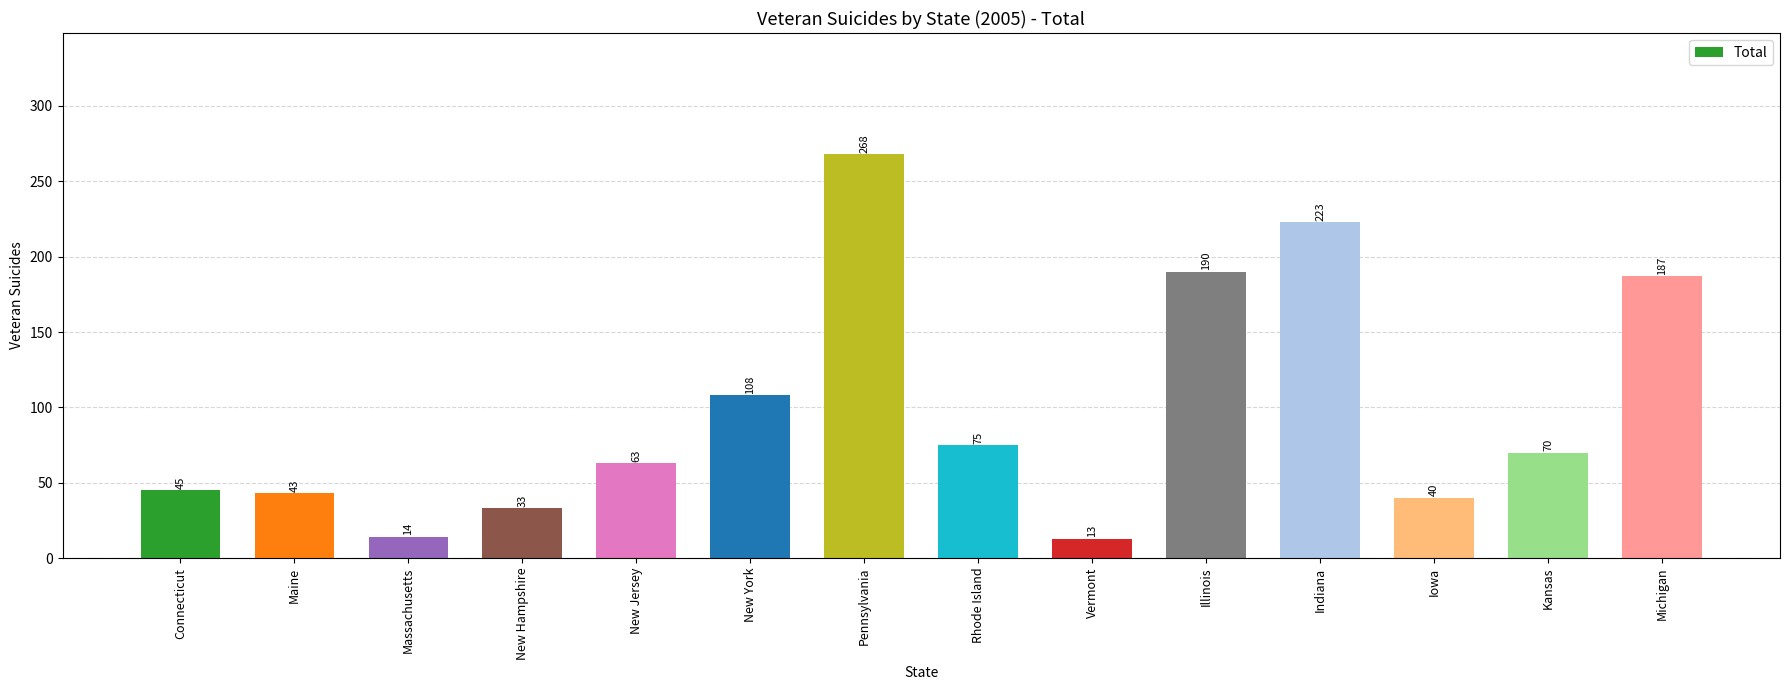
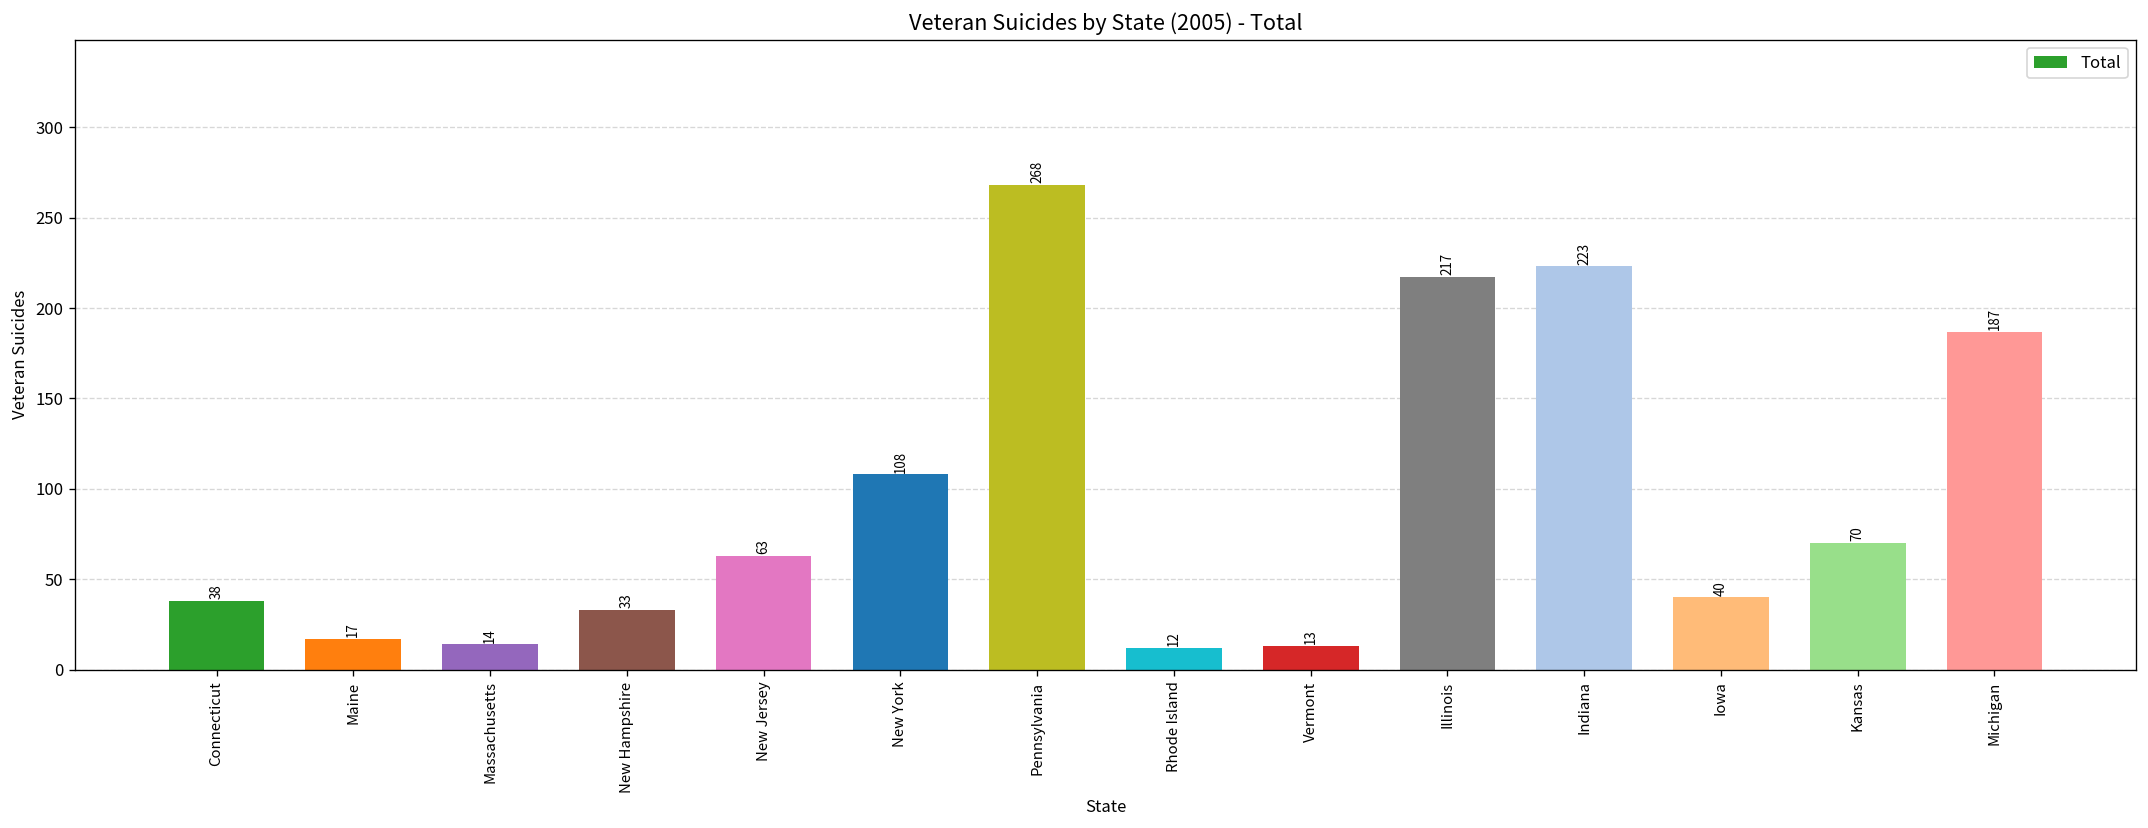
Connecticut: 45 -> 38
Maine: 43 -> 17
Rhode Island: 75 -> 12
Illinois: 190 -> 217
